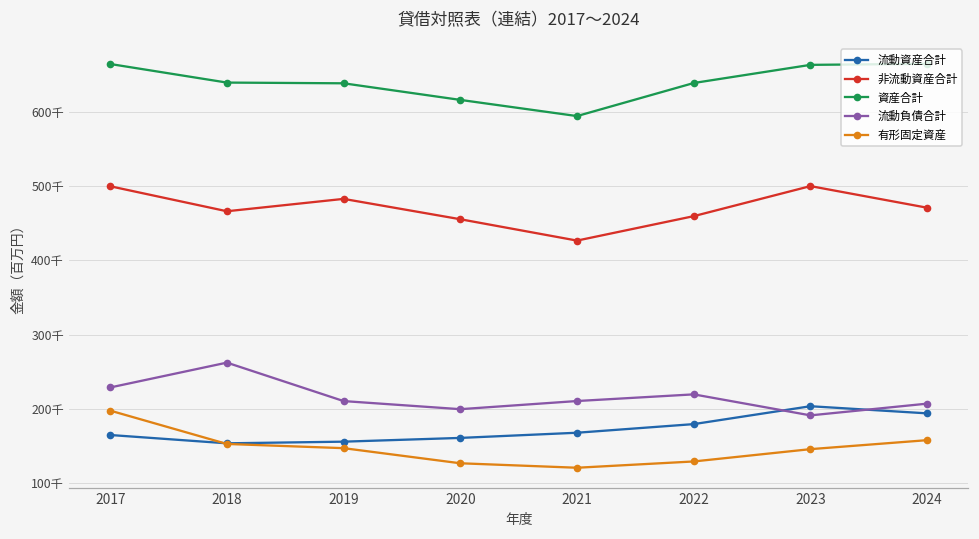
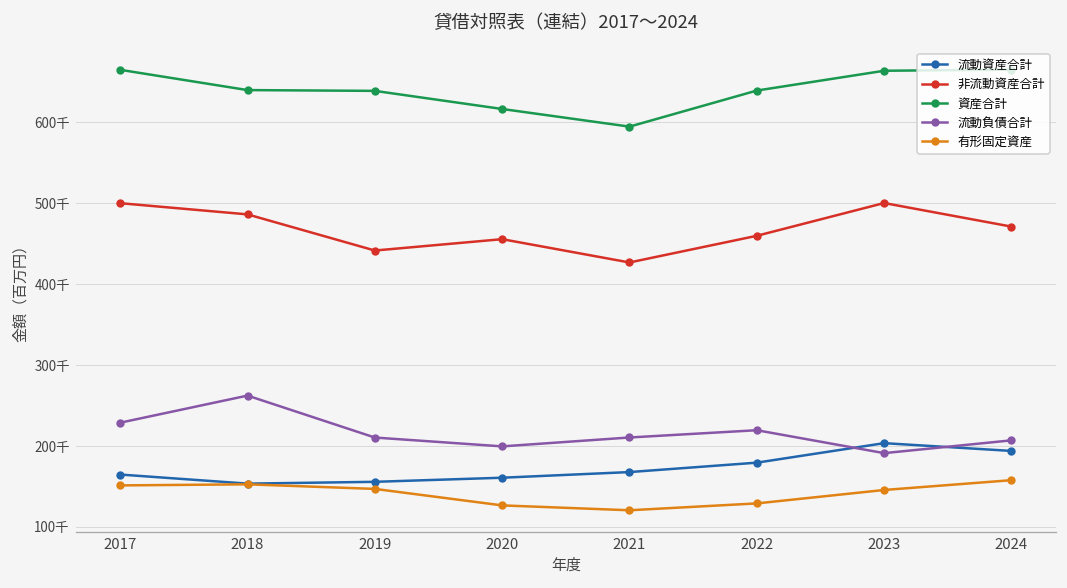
有形固定資産, 2017: 200千 -> 150千
非流動資産合計, 2018: 470千 -> 490千
非流動資産合計, 2019: 480千 -> 440千
